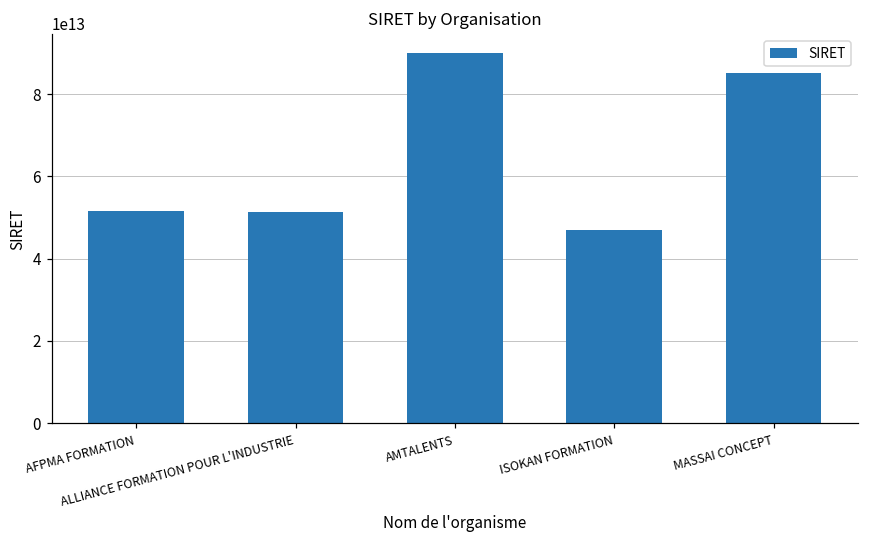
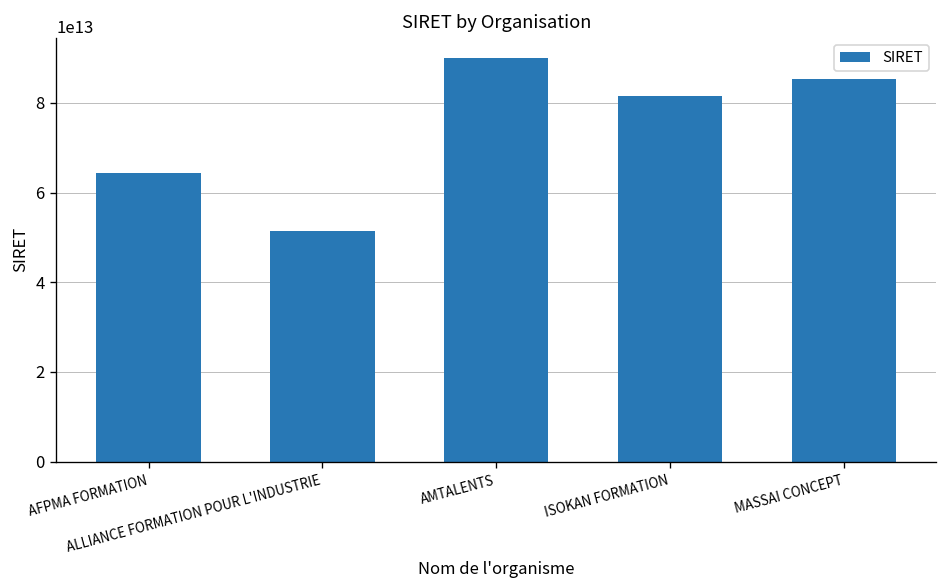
AFPMA FORMATION: 51000000000000 -> 64000000000000
ISOKAN FORMATION: 47000000000000 -> 81000000000000
